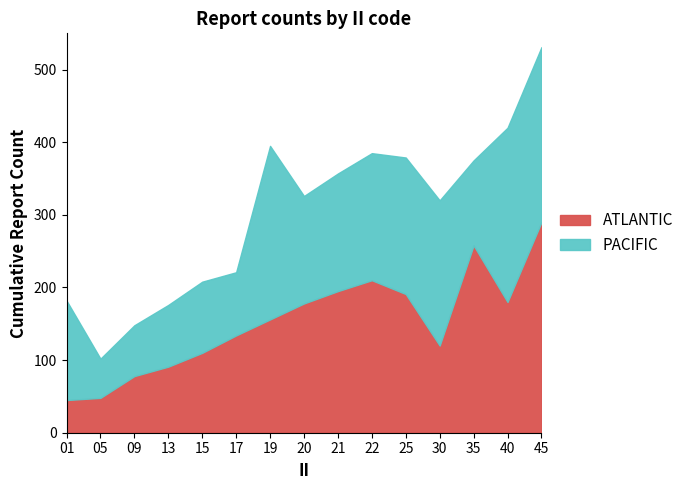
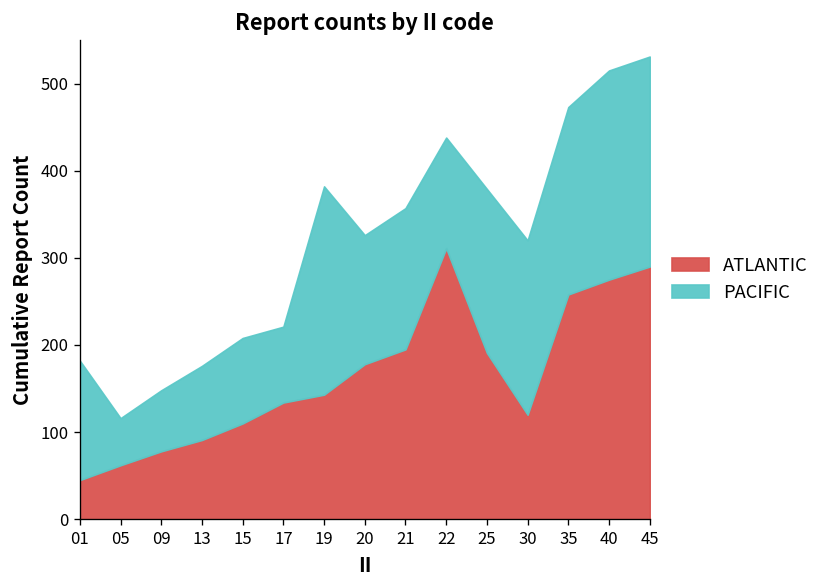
ATLANTIC, 05: 50 -> 60
ATLANTIC, 19: 160 -> 140
ATLANTIC, 22: 210 -> 310
PACIFIC, 22: 180 -> 130
PACIFIC, 35: 120 -> 220
ATLANTIC, 40: 180 -> 280
